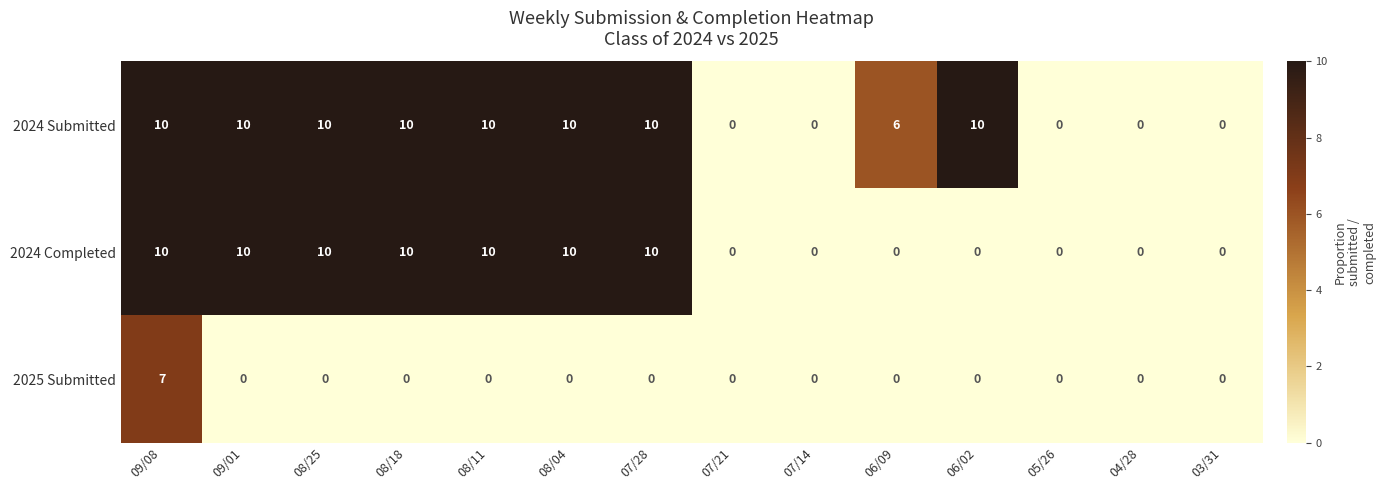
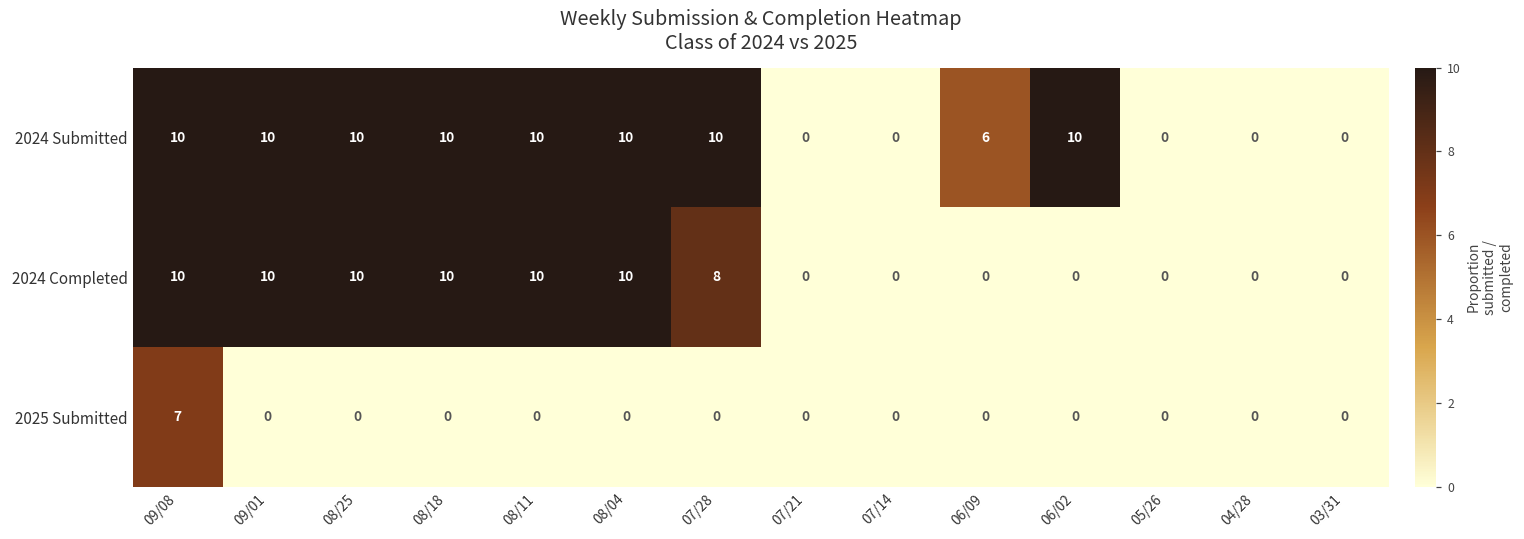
2024 Completed, 07/28: 10 -> 8
